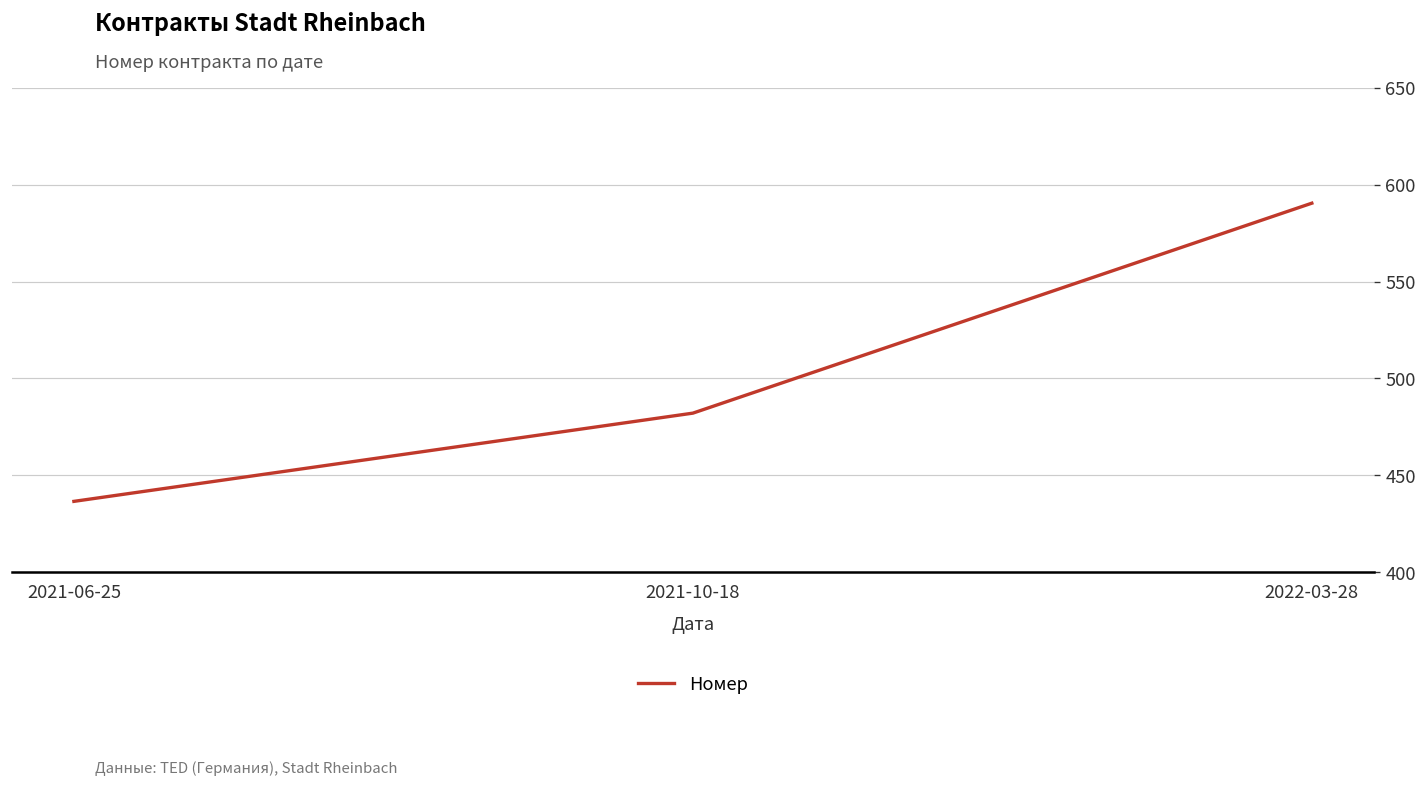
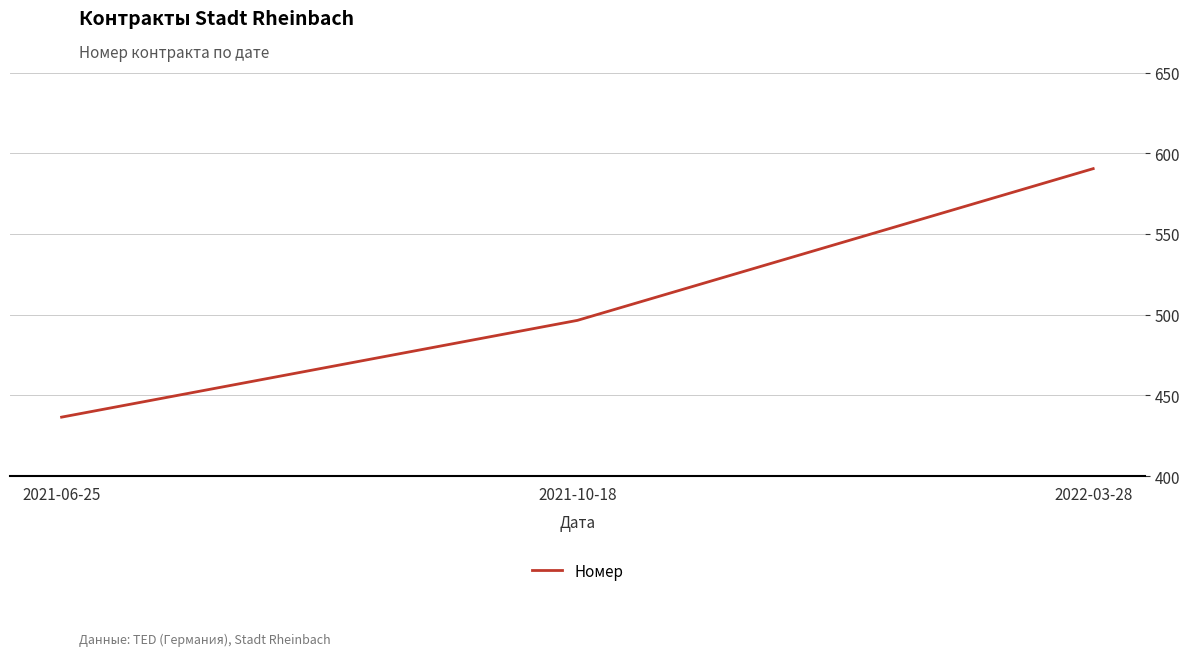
2021-10-18: 482 -> 496
